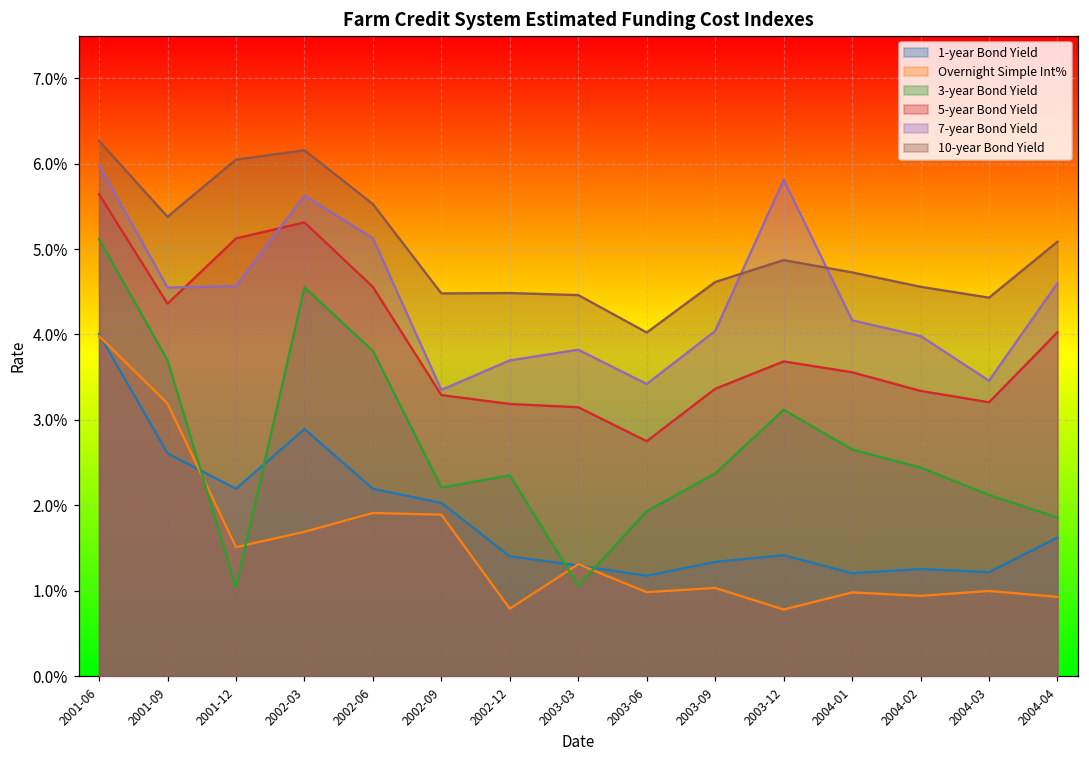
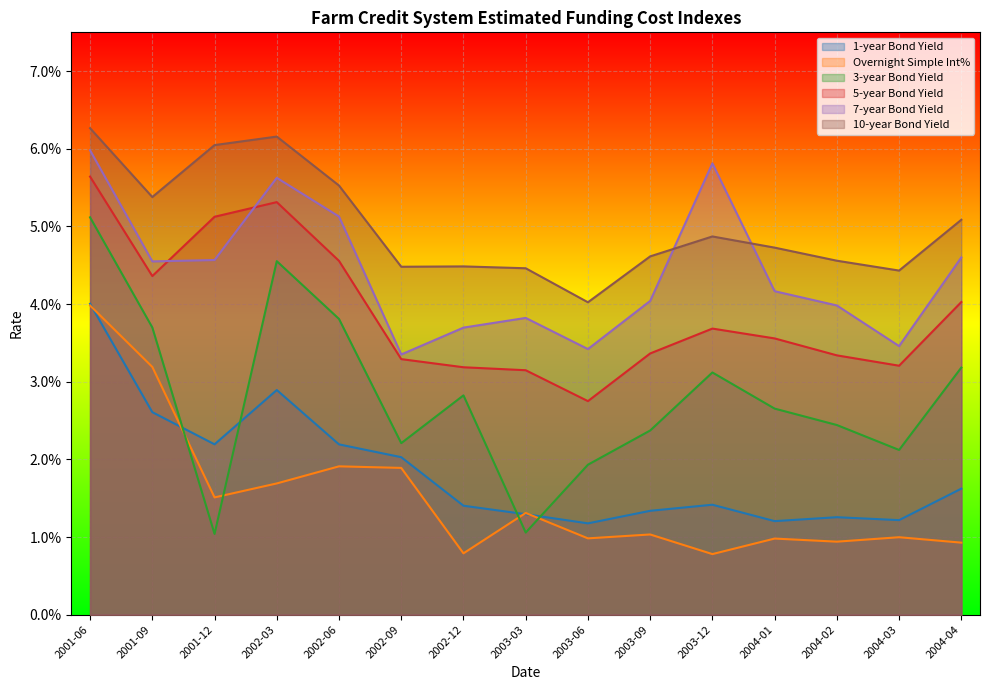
3-year Bond Yield, 2002-12: 2.3% -> 2.8%
3-year Bond Yield, 2004-04: 1.9% -> 3.2%
